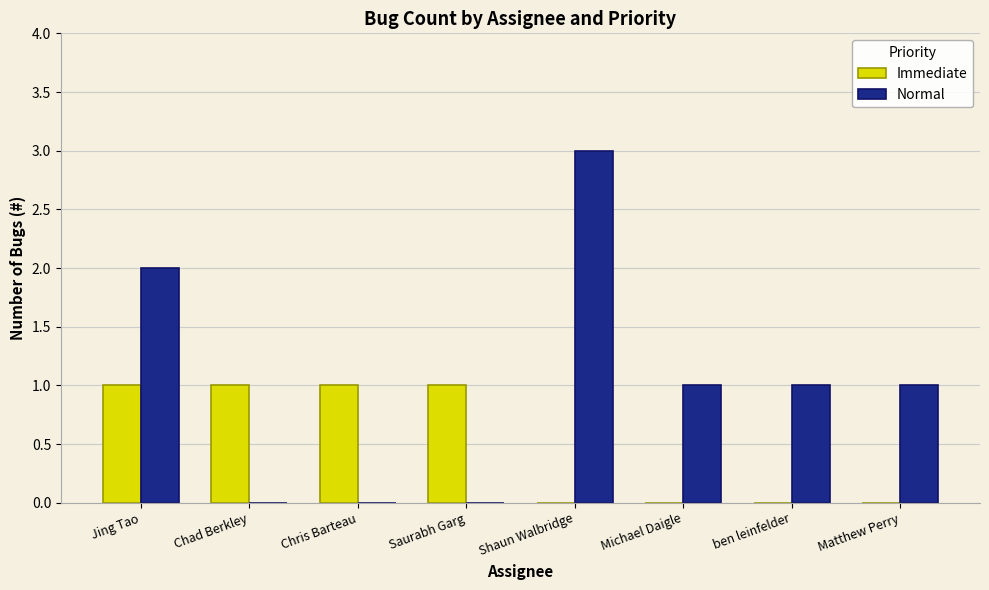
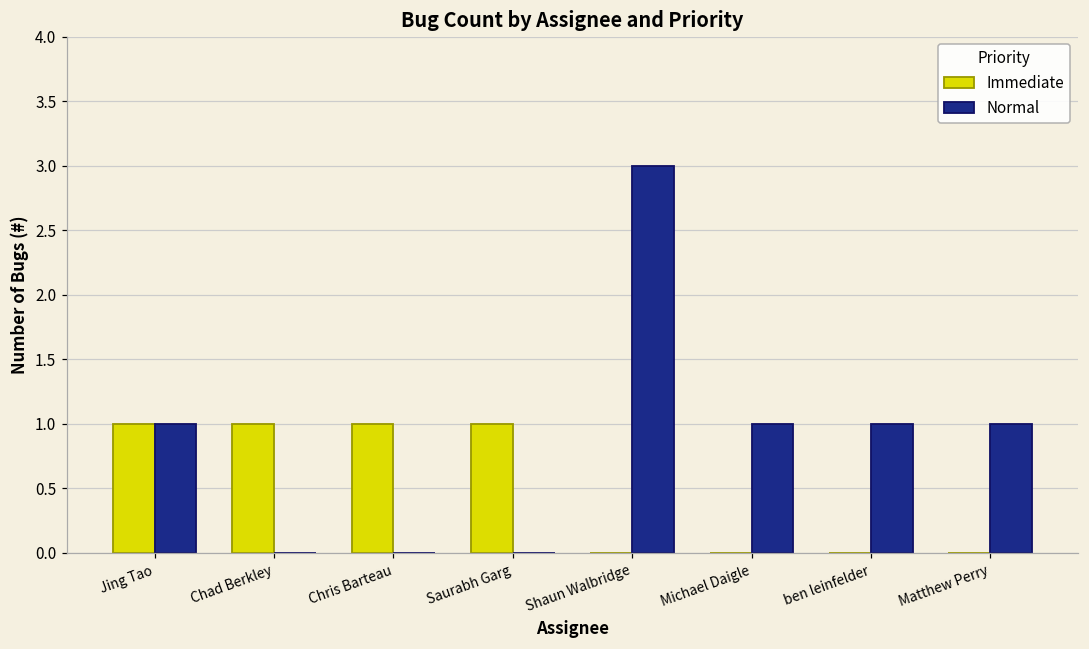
Normal, Jing Tao: 2 -> 1
